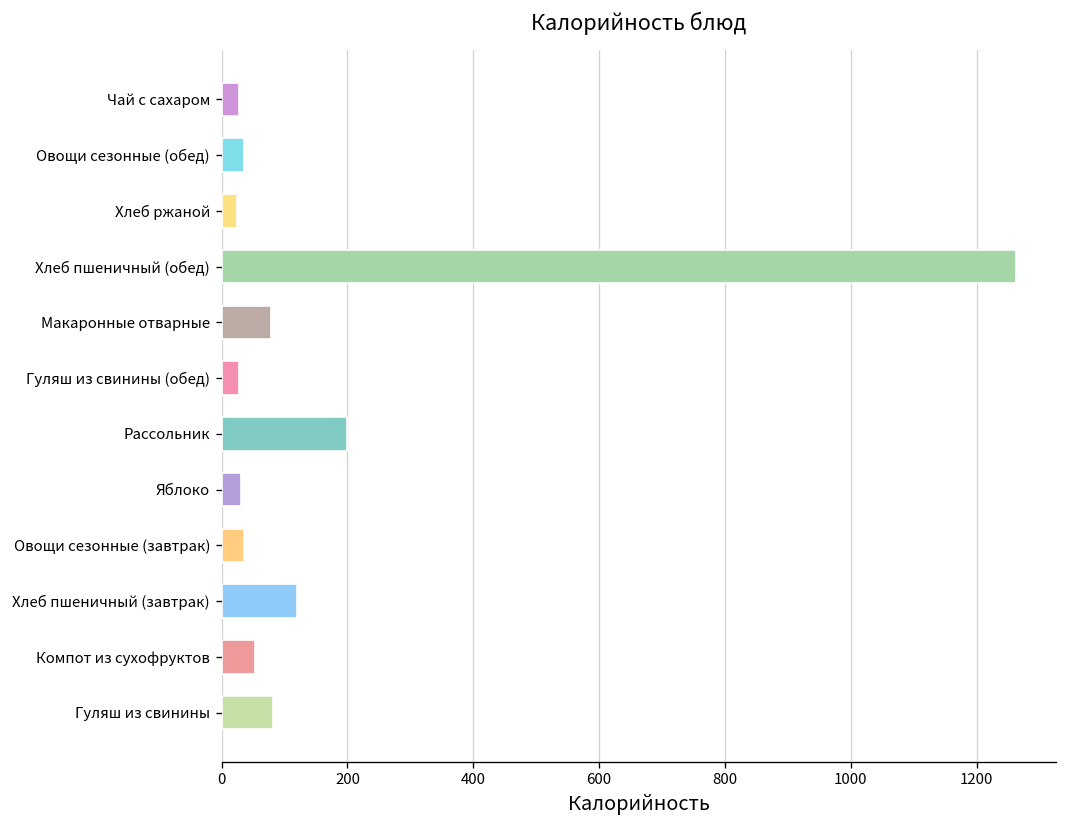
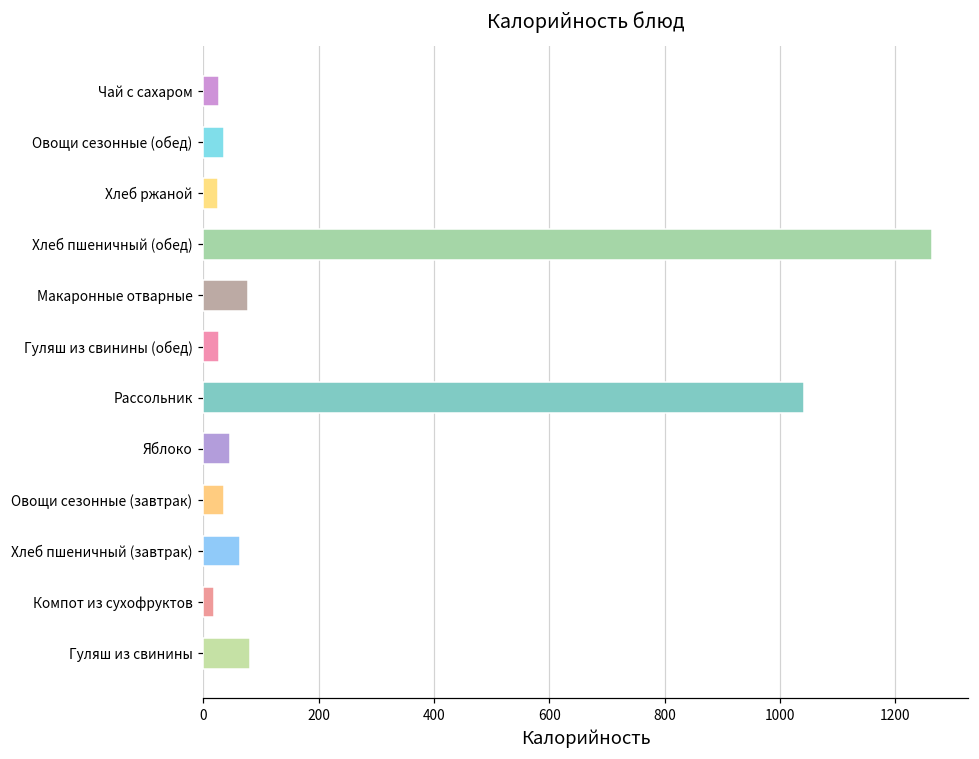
Рассольник: 200 -> 1040
Яблоко: 30 -> 50
Хлеб пшеничный (завтрак): 120 -> 60
Компот из сухофруктов: 50 -> 20
